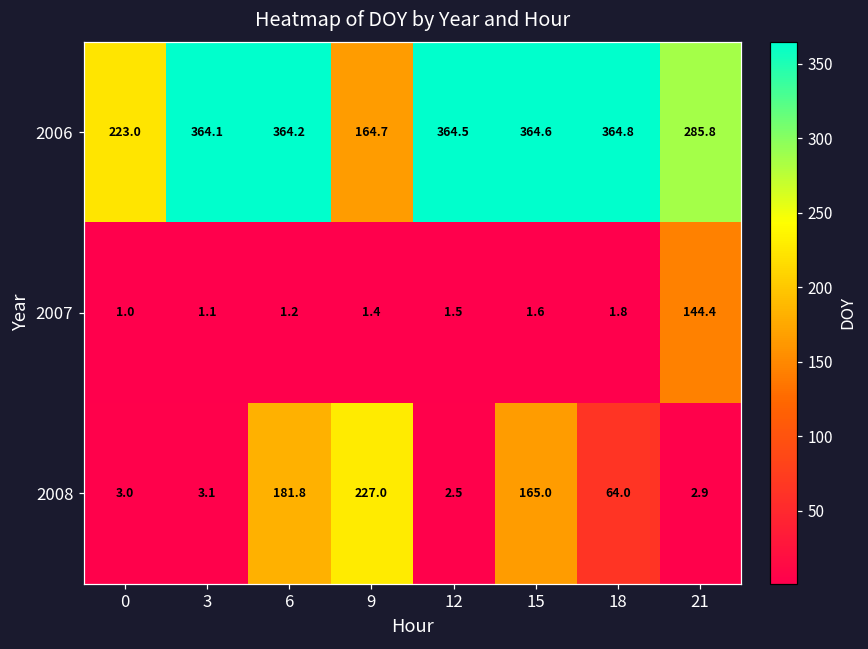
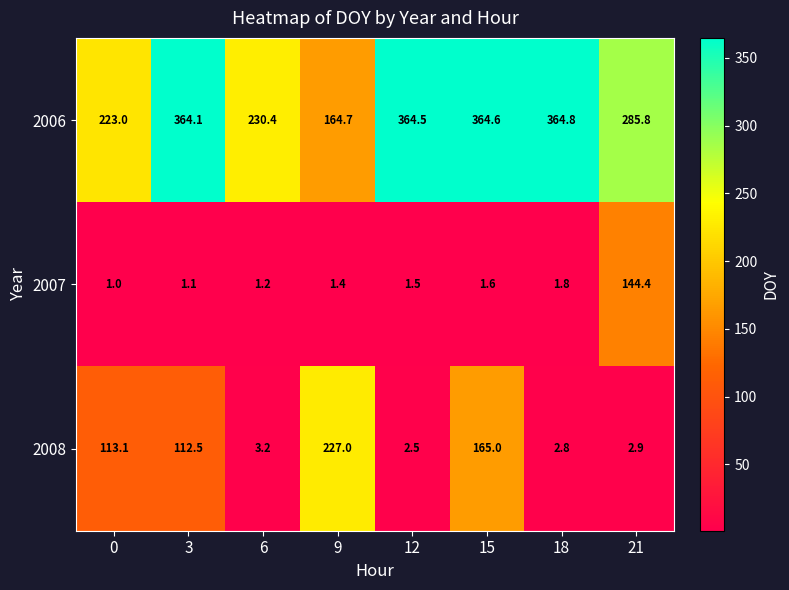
2006, 6: 364.2 -> 230.4
2008, 0: 3.0 -> 113.1
2008, 3: 3.1 -> 112.5
2008, 6: 181.8 -> 3.2
2008, 18: 64.0 -> 2.8
